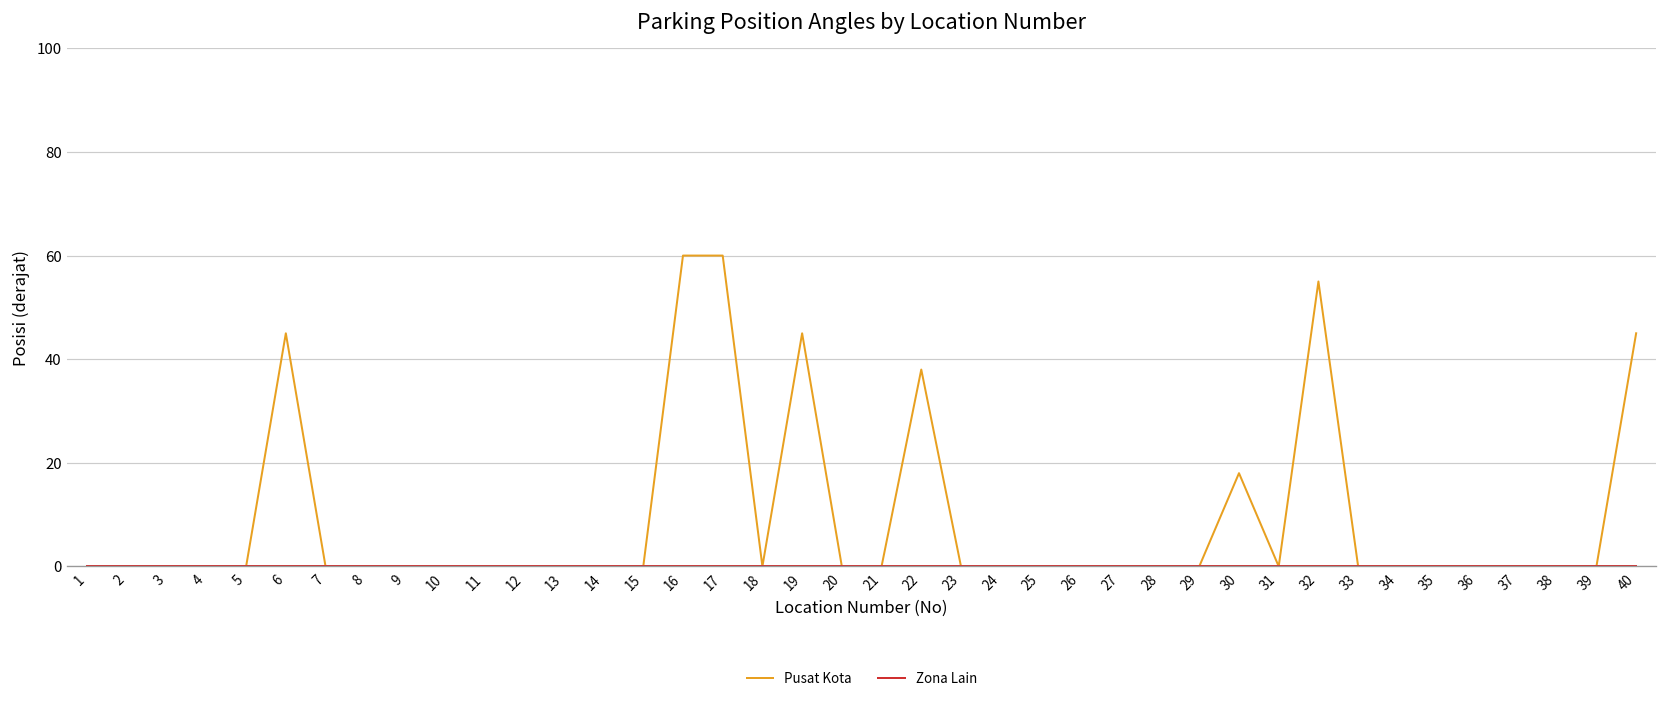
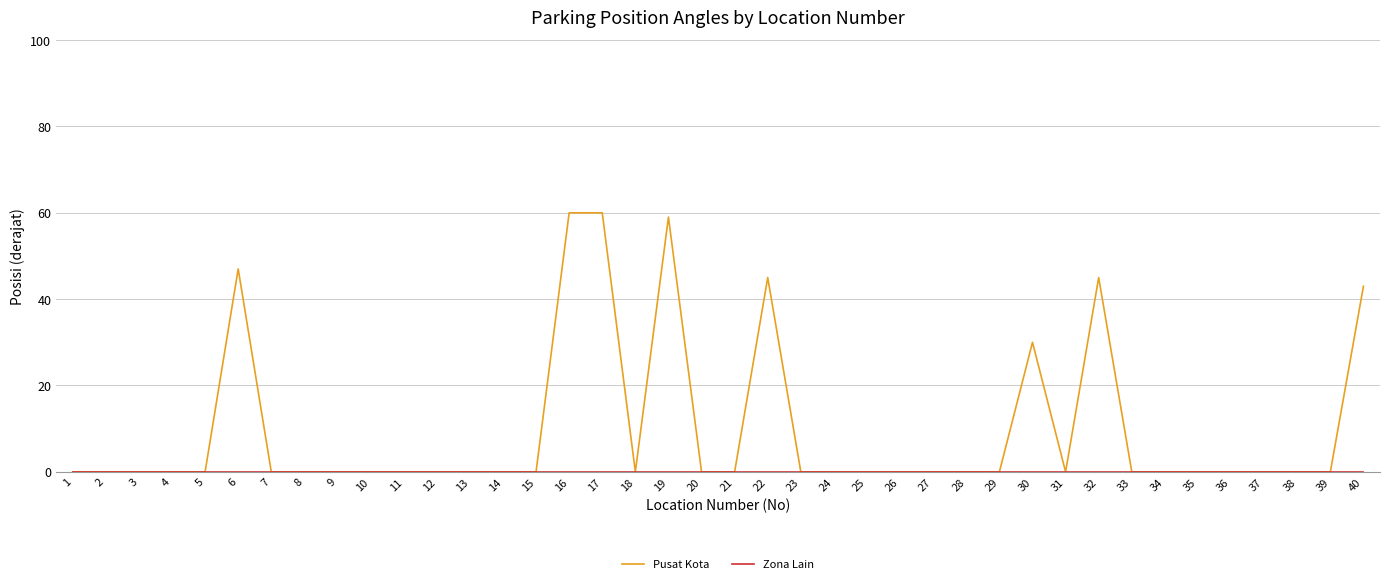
Pusat Kota, 6: 45 -> 47
Pusat Kota, 19: 45 -> 59
Pusat Kota, 22: 38 -> 45
Pusat Kota, 30: 18 -> 30
Pusat Kota, 32: 55 -> 45
Pusat Kota, 40: 45 -> 43
